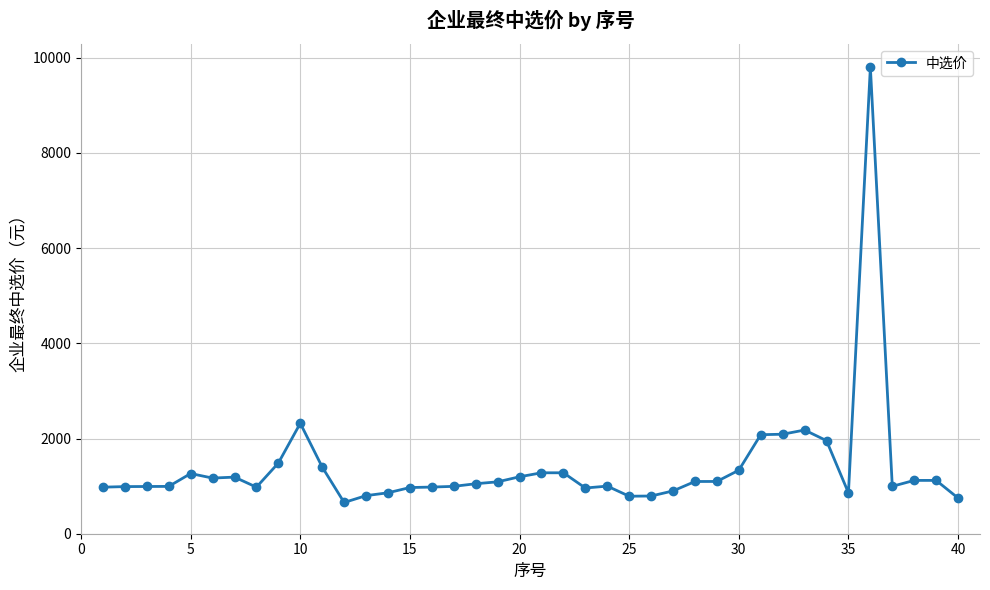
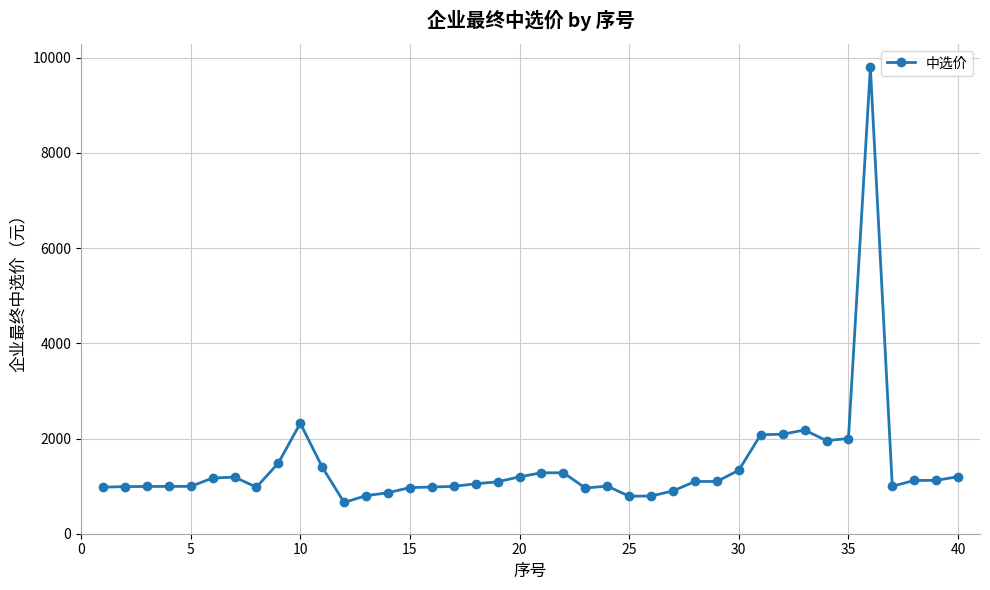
5: 1300 -> 1000
35: 900 -> 2000
40: 700 -> 1200
